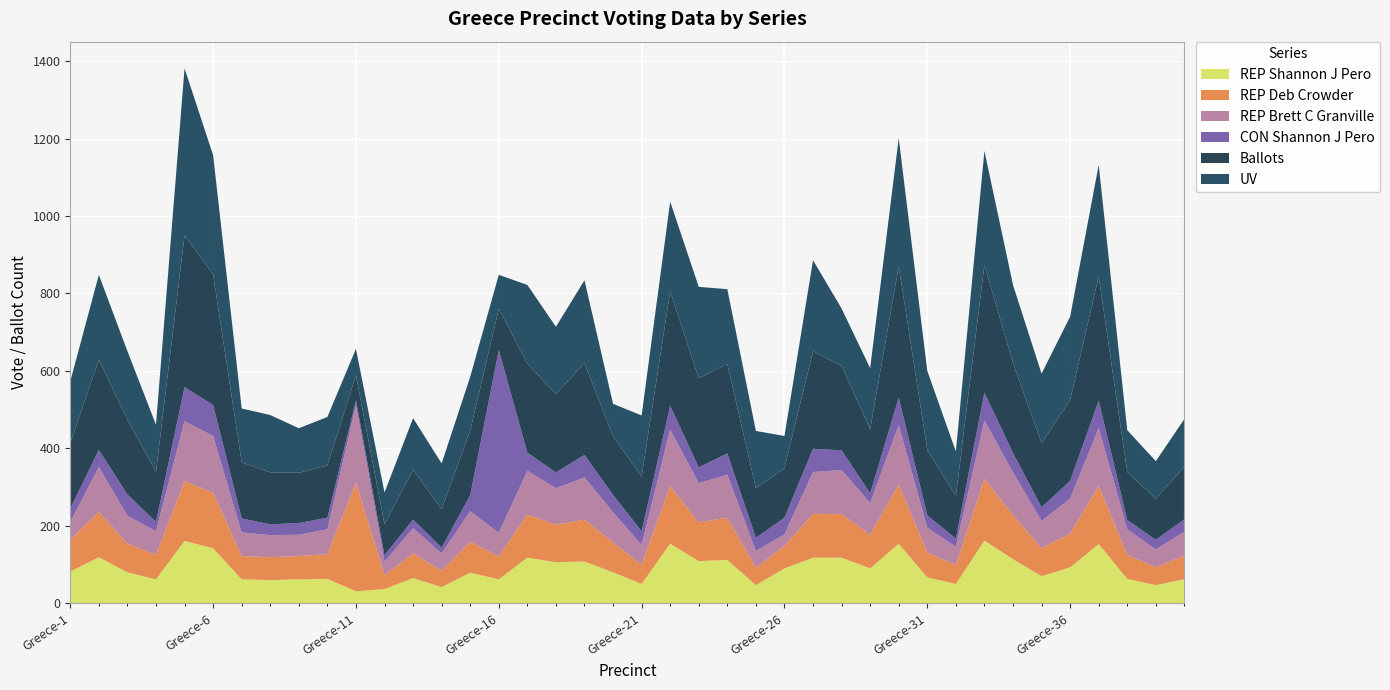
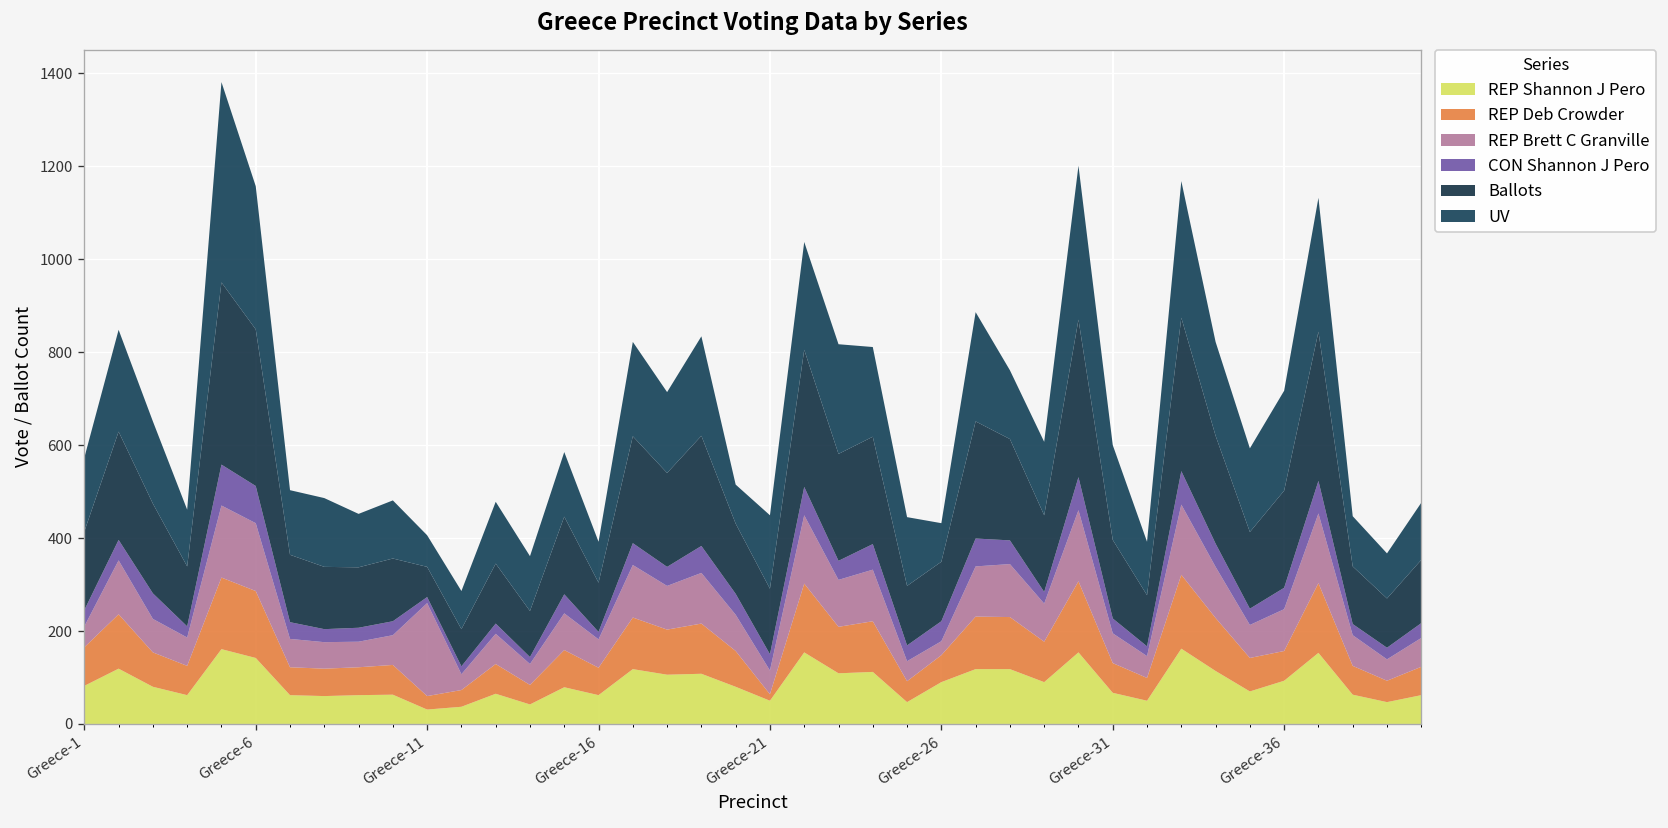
REP Deb Crowder, Greece-11: 280 -> 30
CON Shannon J Pero, Greece-16: 470 -> 20
REP Deb Crowder, Greece-21: 50 -> 10
REP Deb Crowder, Greece-36: 90 -> 60
